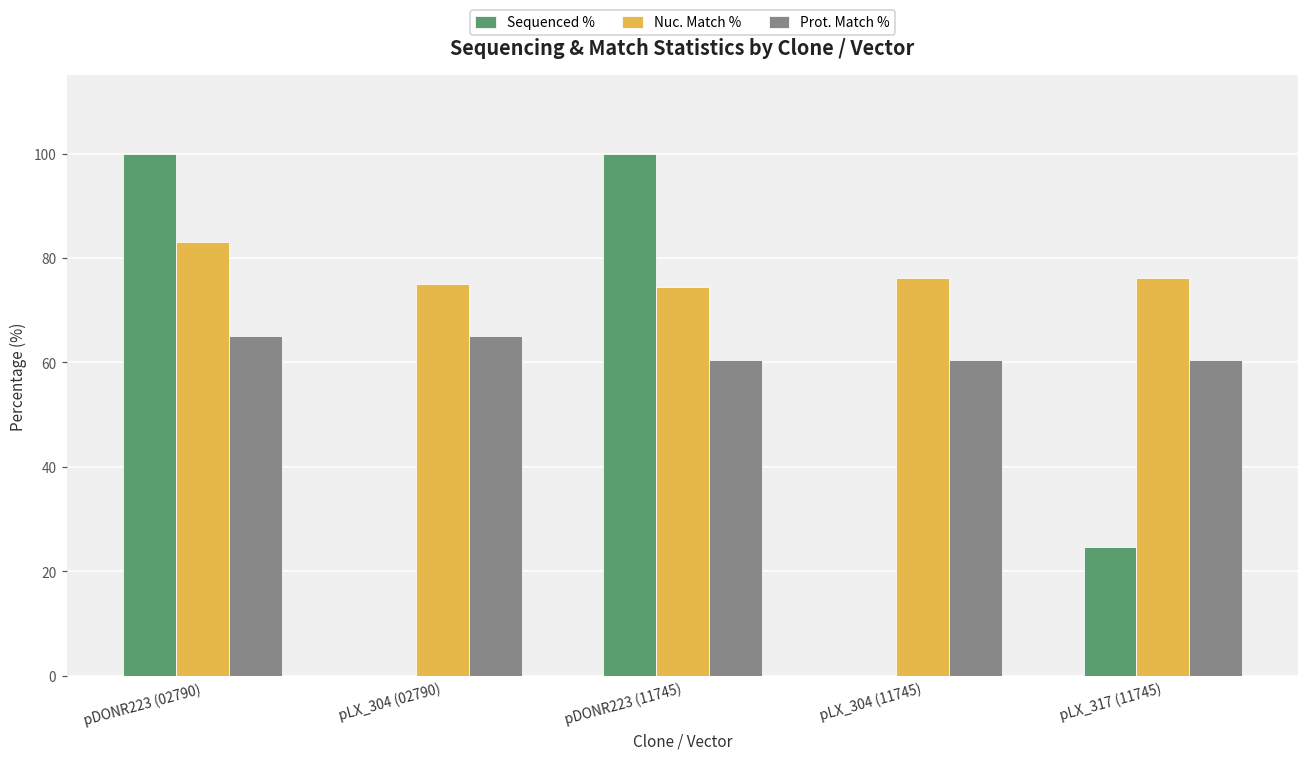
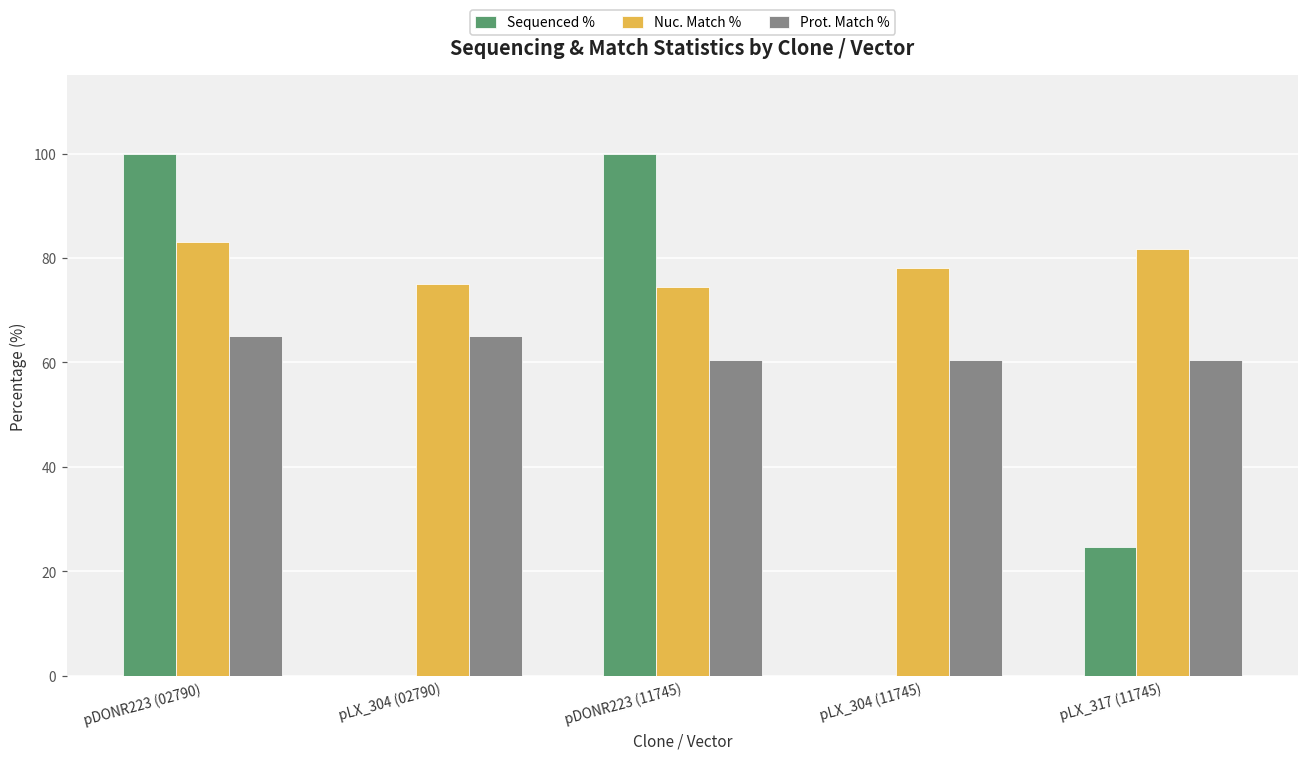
Nuc. Match %, pLX_304 (11745): 76 -> 78
Nuc. Match %, pLX_317 (11745): 76 -> 82
